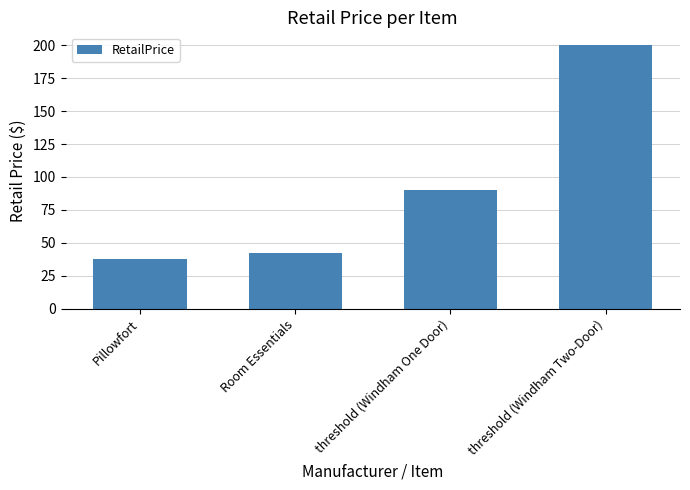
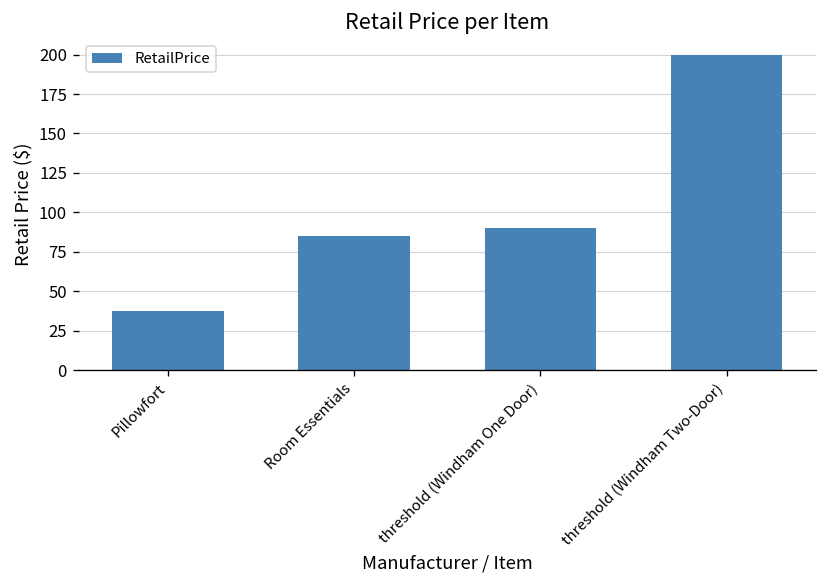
Room Essentials: 42 -> 85
